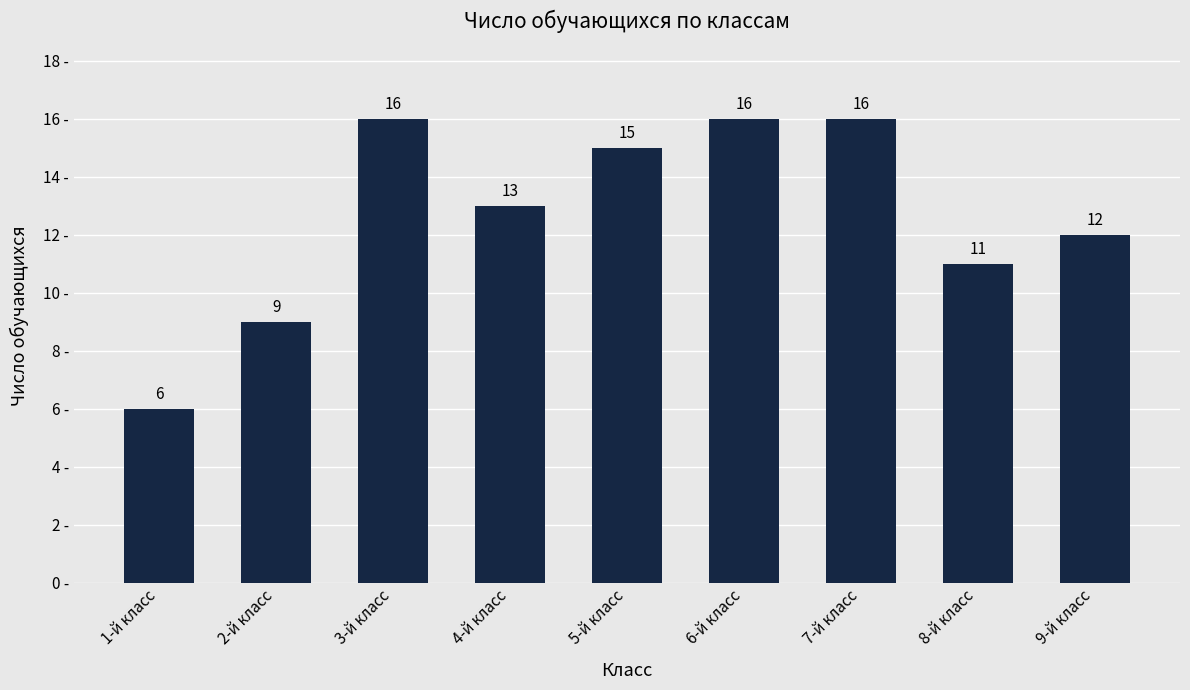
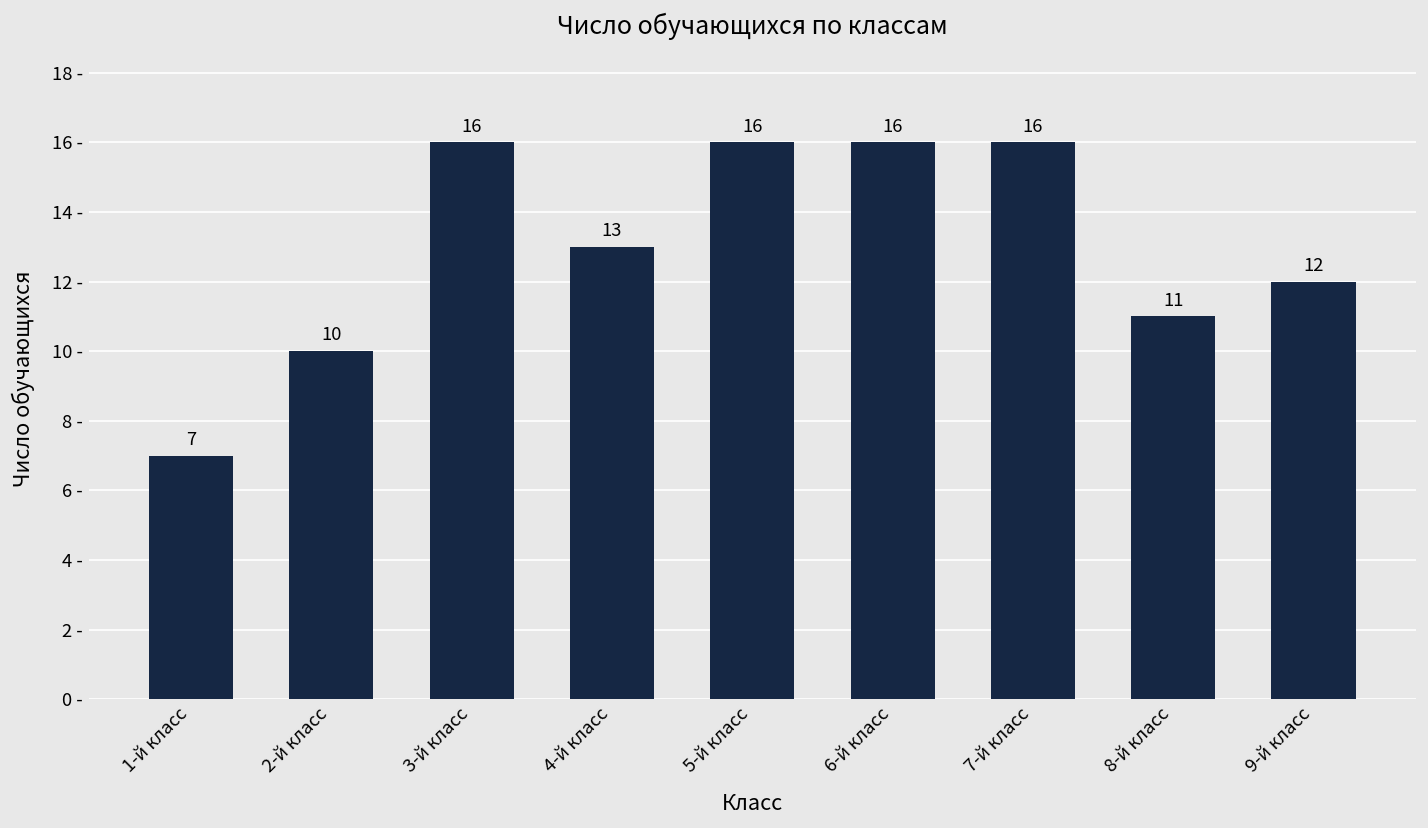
1-й класс: 6 -> 7
2-й класс: 9 -> 10
5-й класс: 15 -> 16
